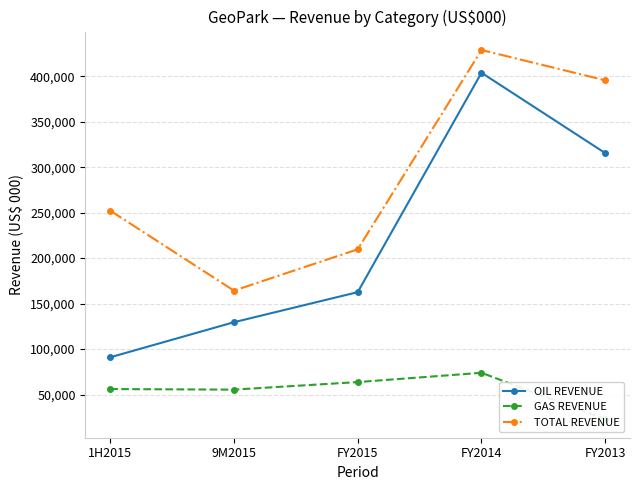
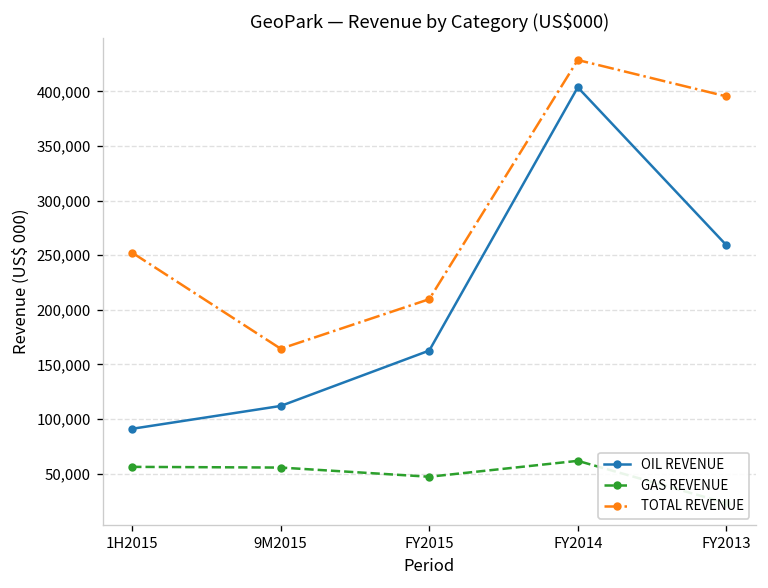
OIL REVENUE, 9M2015: 130,000 -> 110,000
GAS REVENUE, FY2015: 60,000 -> 50,000
GAS REVENUE, FY2014: 70,000 -> 60,000
OIL REVENUE, FY2013: 320,000 -> 260,000
